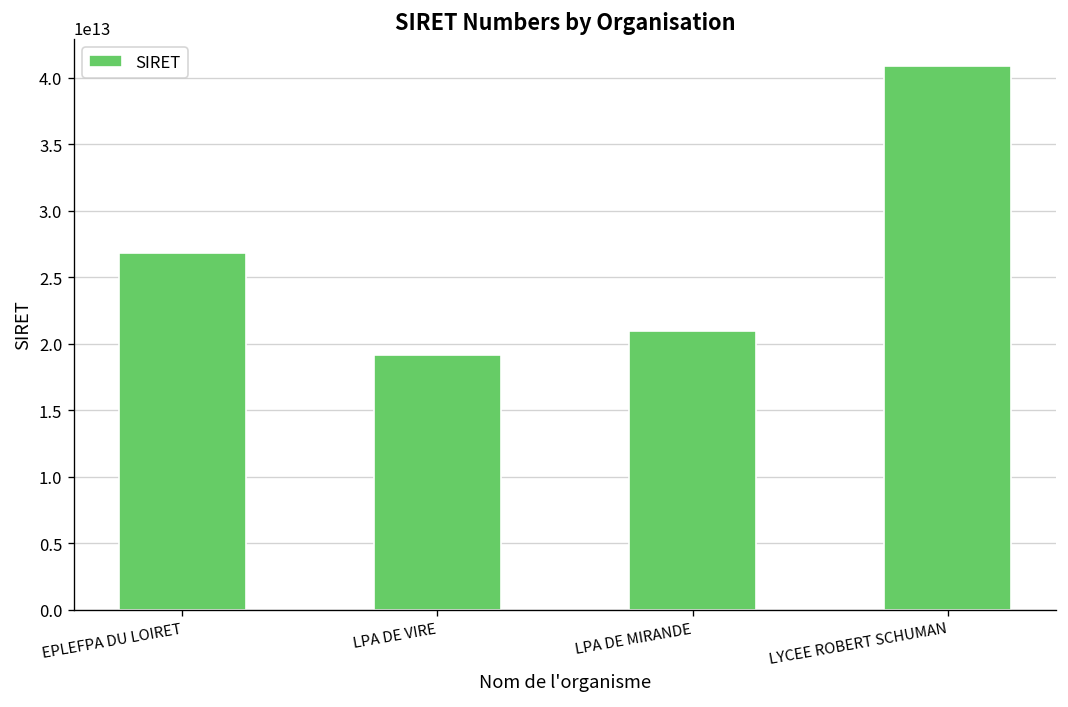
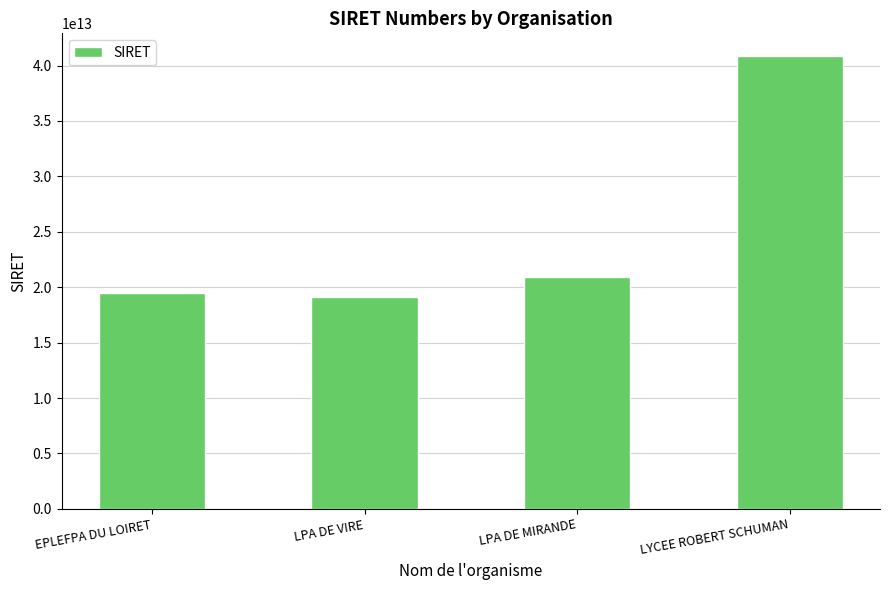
EPLEFPA DU LOIRET: 26800000000000 -> 19500000000000
